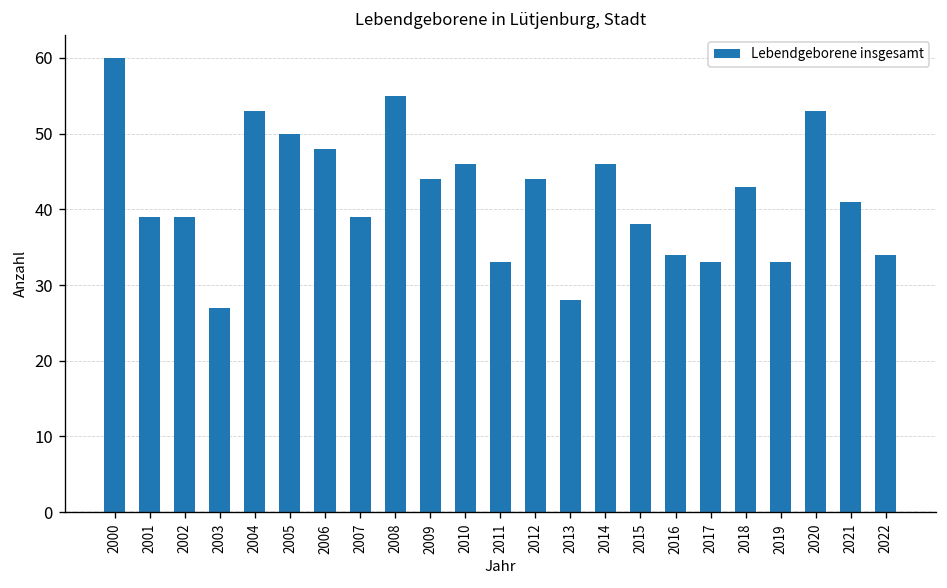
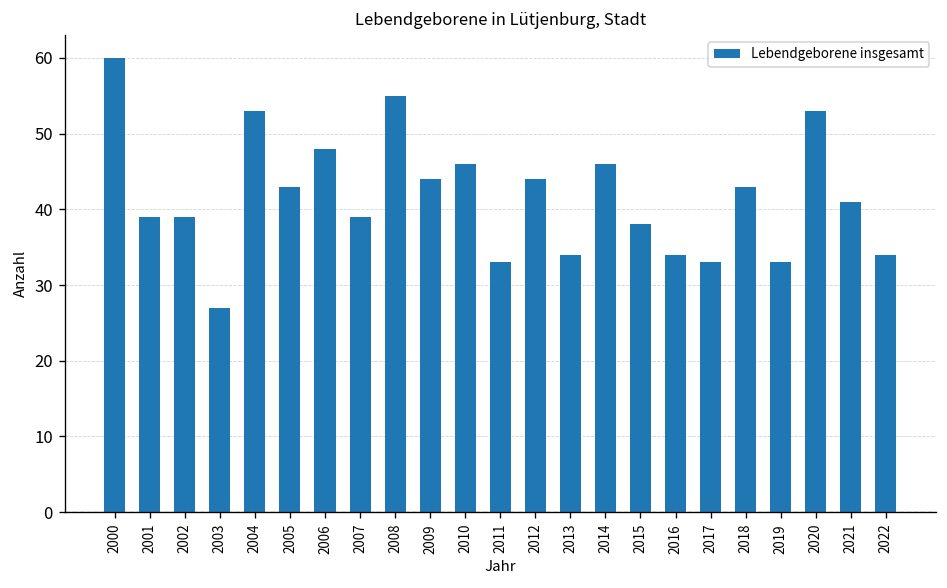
2005: 50 -> 43
2013: 28 -> 34
